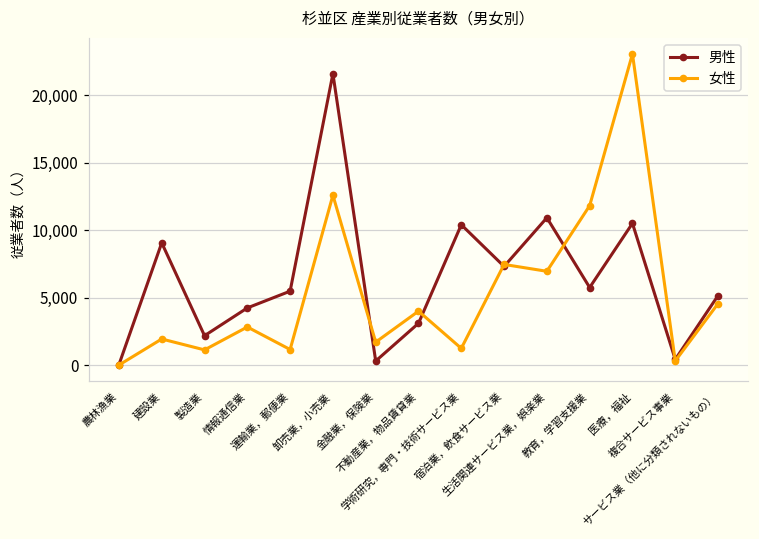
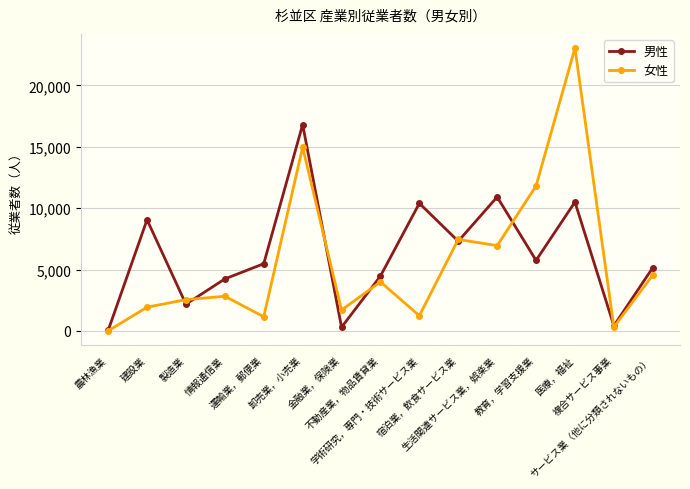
女性, 製造業: 1,100 -> 2,500
男性, 卸売業，小売業: 21,600 -> 16,800
女性, 卸売業，小売業: 12,600 -> 15,000
男性, 不動産業，物品賃貸業: 3,100 -> 4,500
